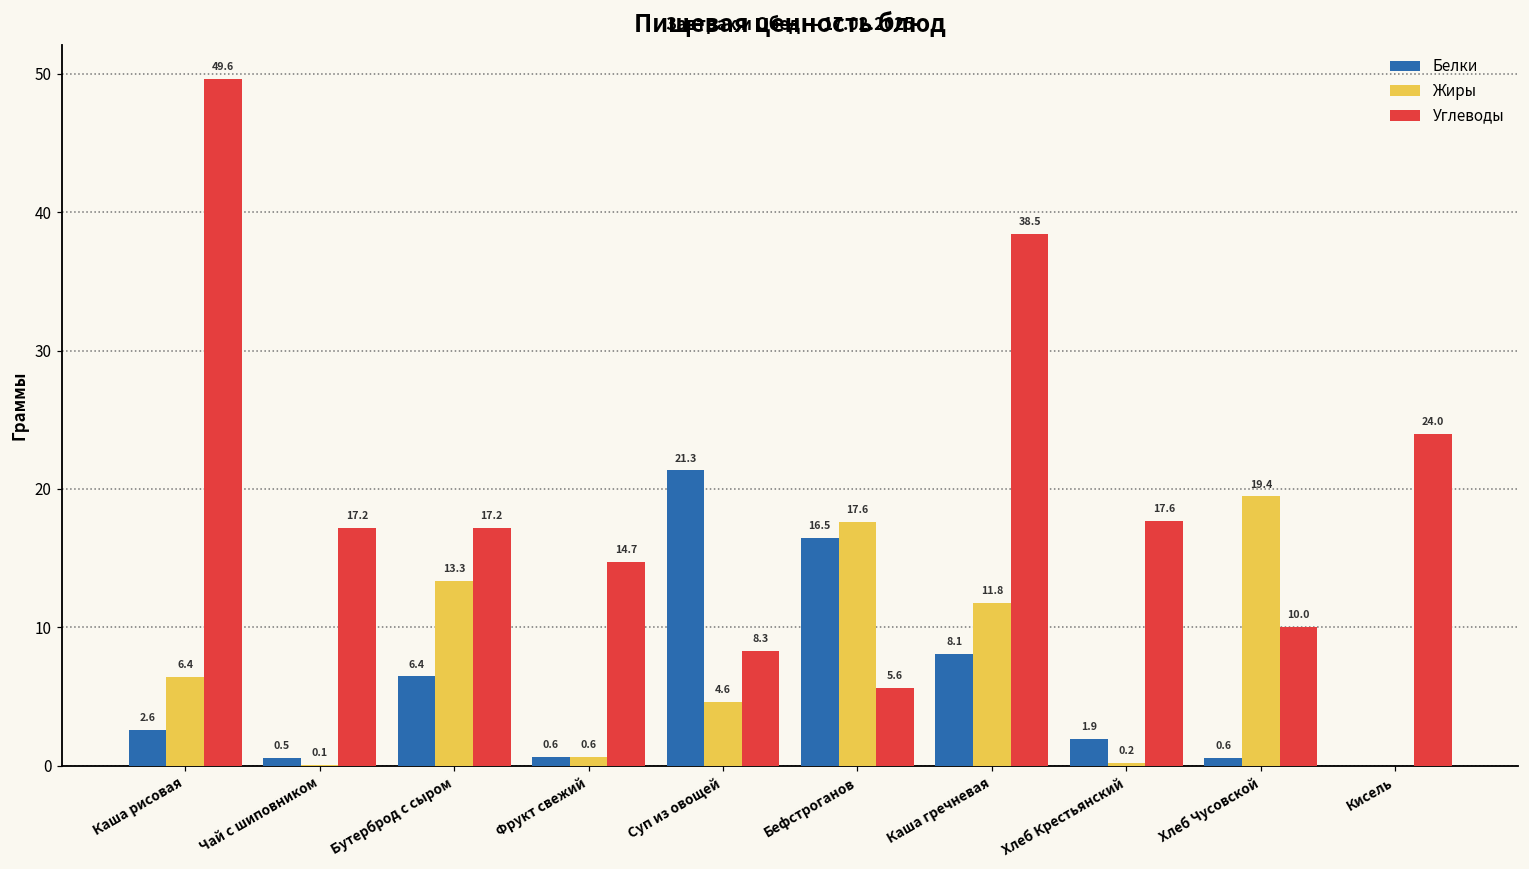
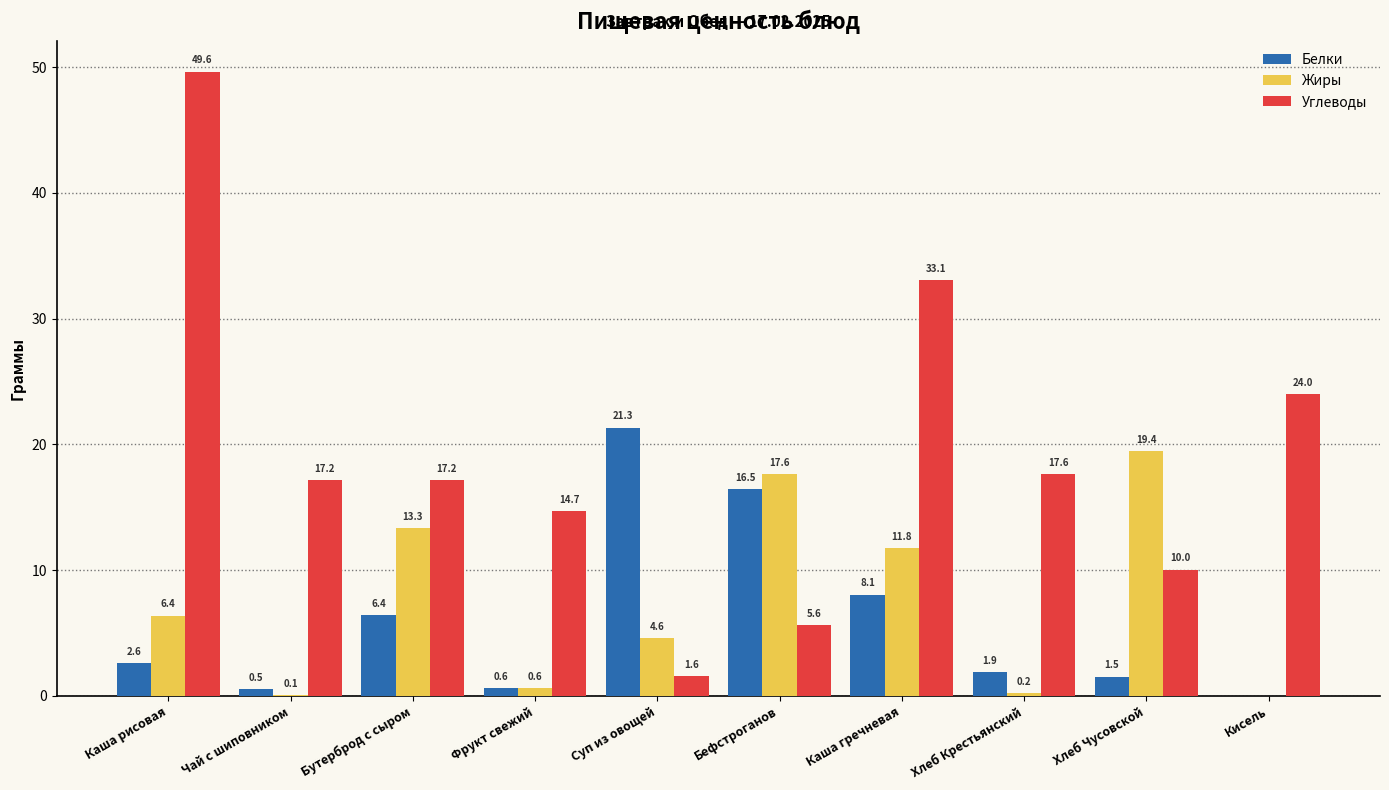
Углеводы, Суп из овощей: 8.3 -> 1.6
Углеводы, Каша гречневая: 38.5 -> 33.1
Белки, Хлеб Чусовской: 0.6 -> 1.5
